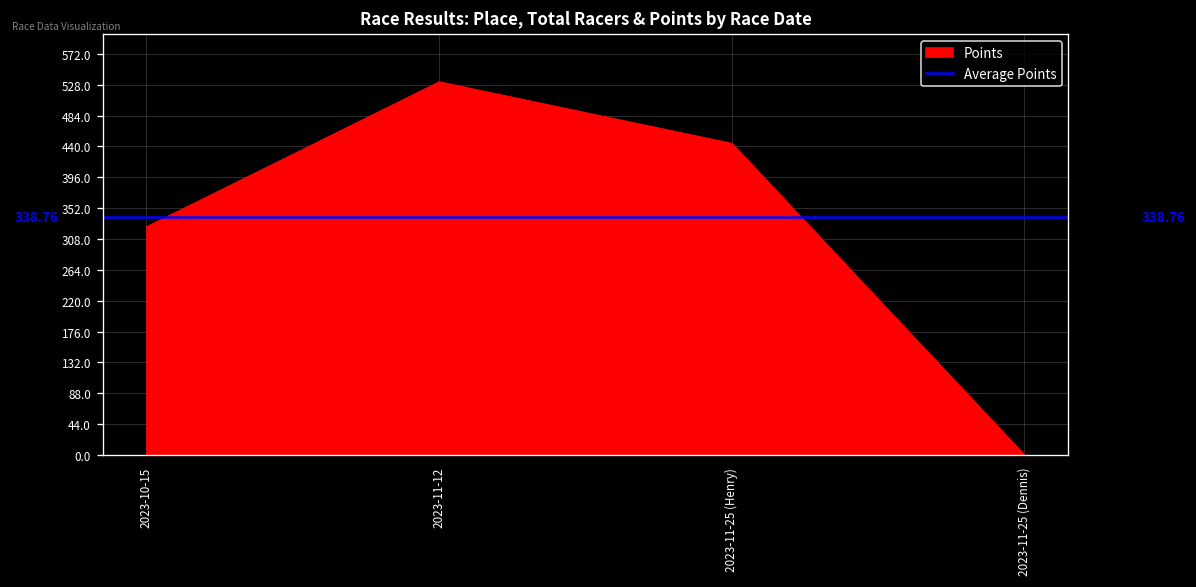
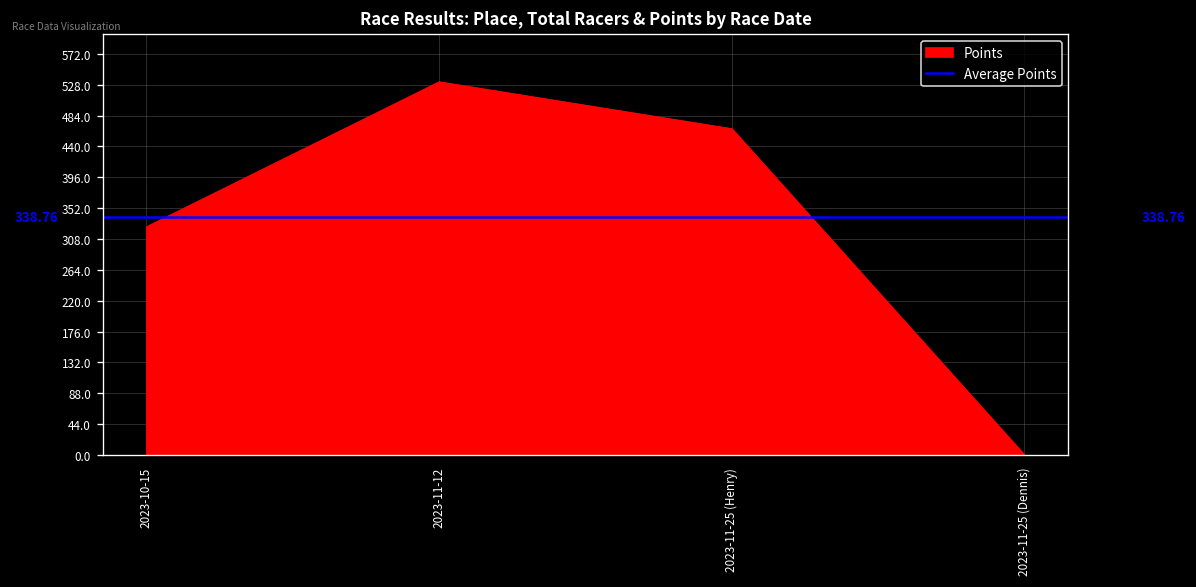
2023-11-25 (Henry): 440 -> 470
